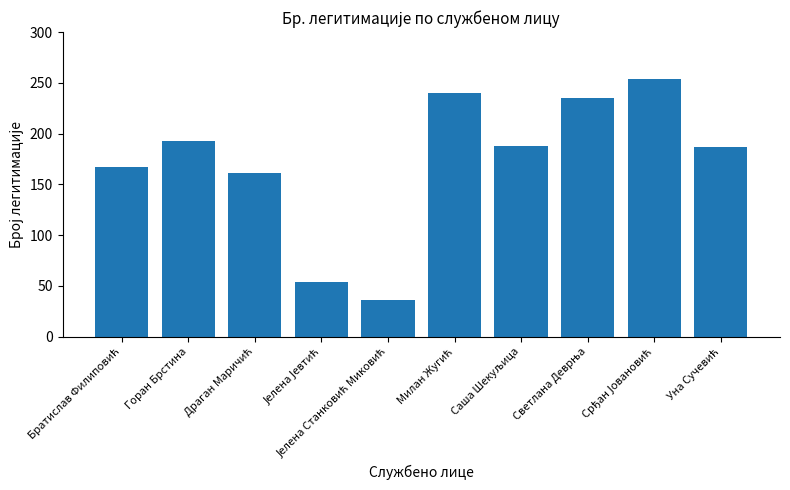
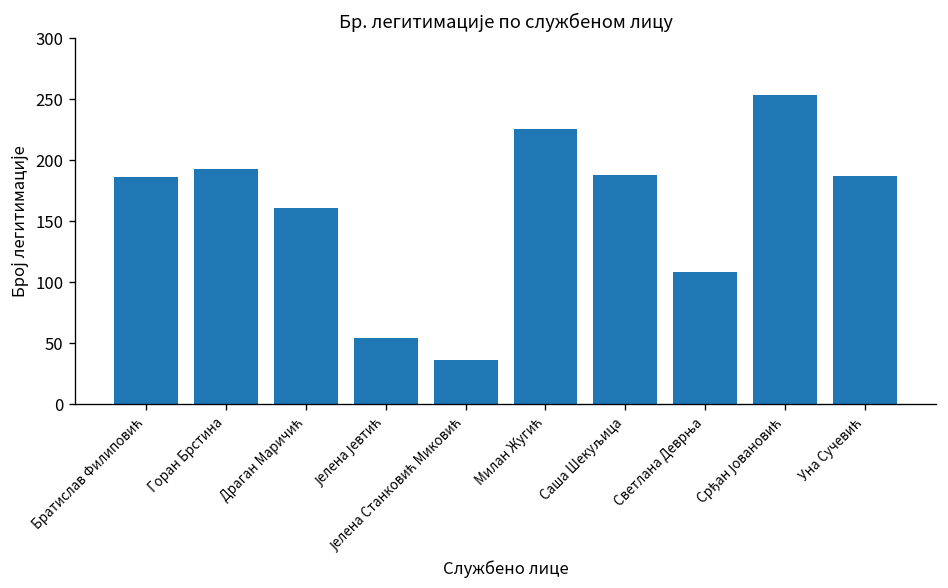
Братислав Филиповић: 167 -> 186
Милан Жугић: 240 -> 226
Светлана Деврња: 235 -> 108
